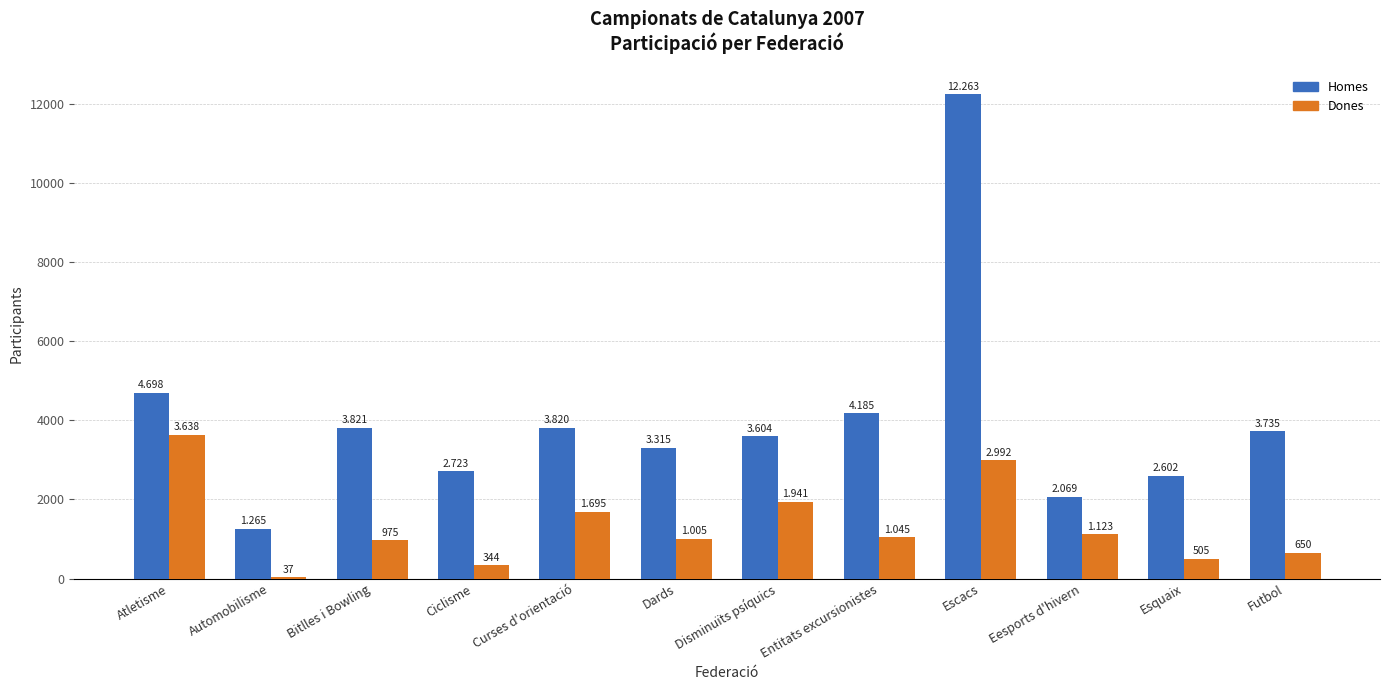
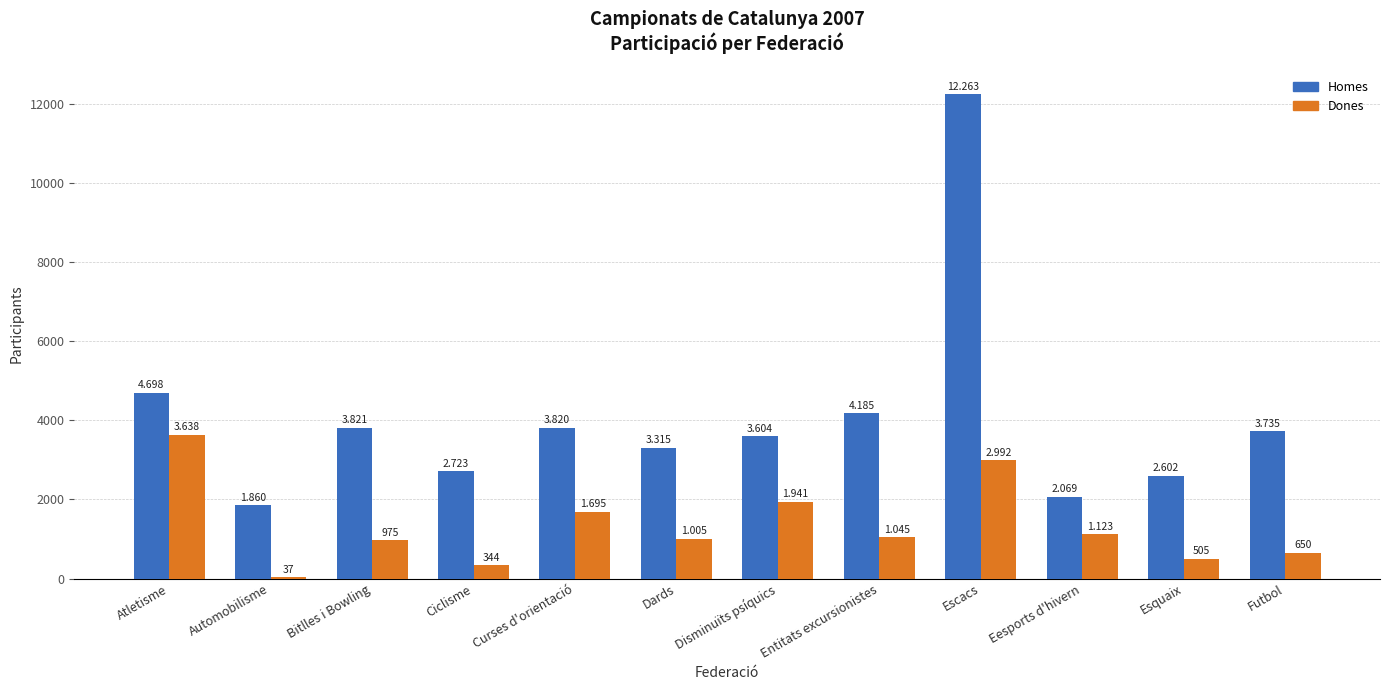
Homes, Automobilisme: 1.265 -> 1.860
